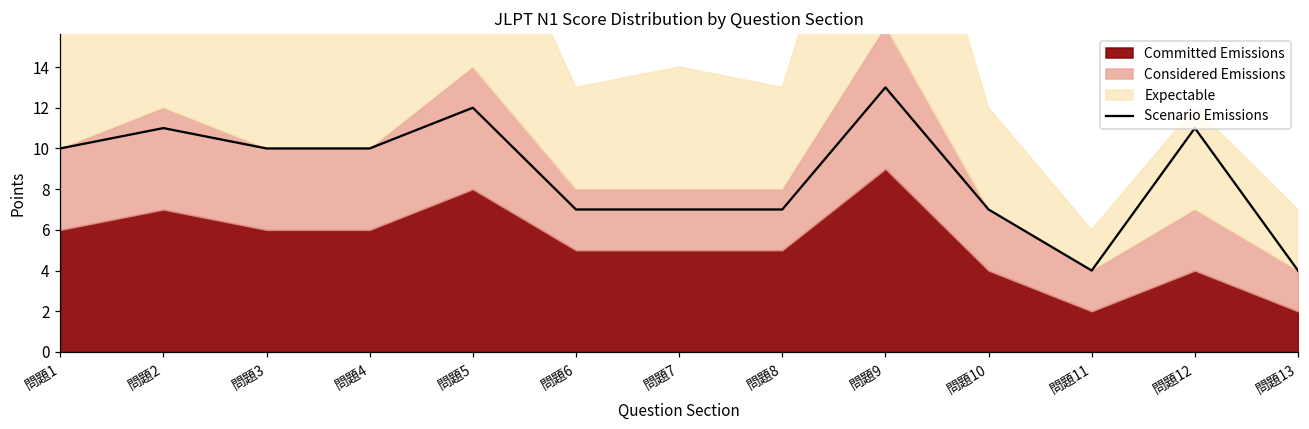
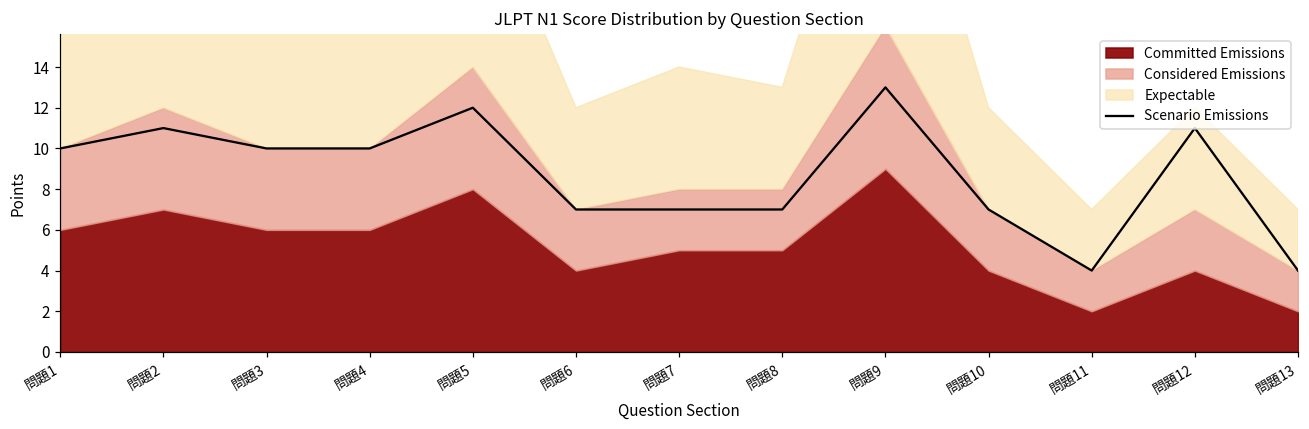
Committed Emissions, 問題6: 5 -> 4
Expectable, 問題11: 2 -> 3
